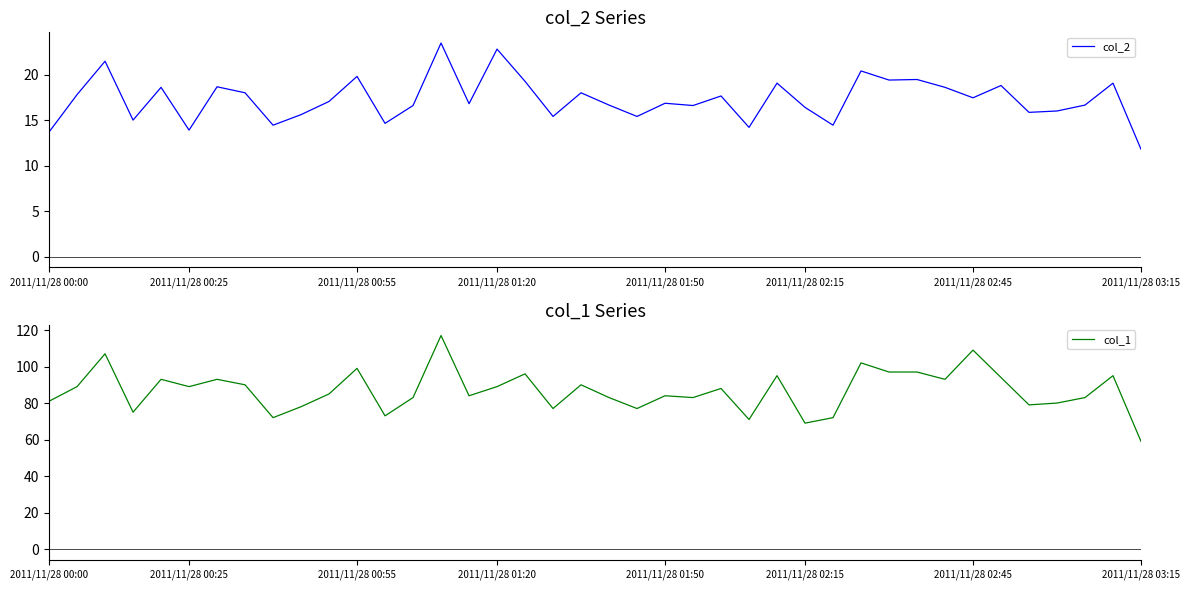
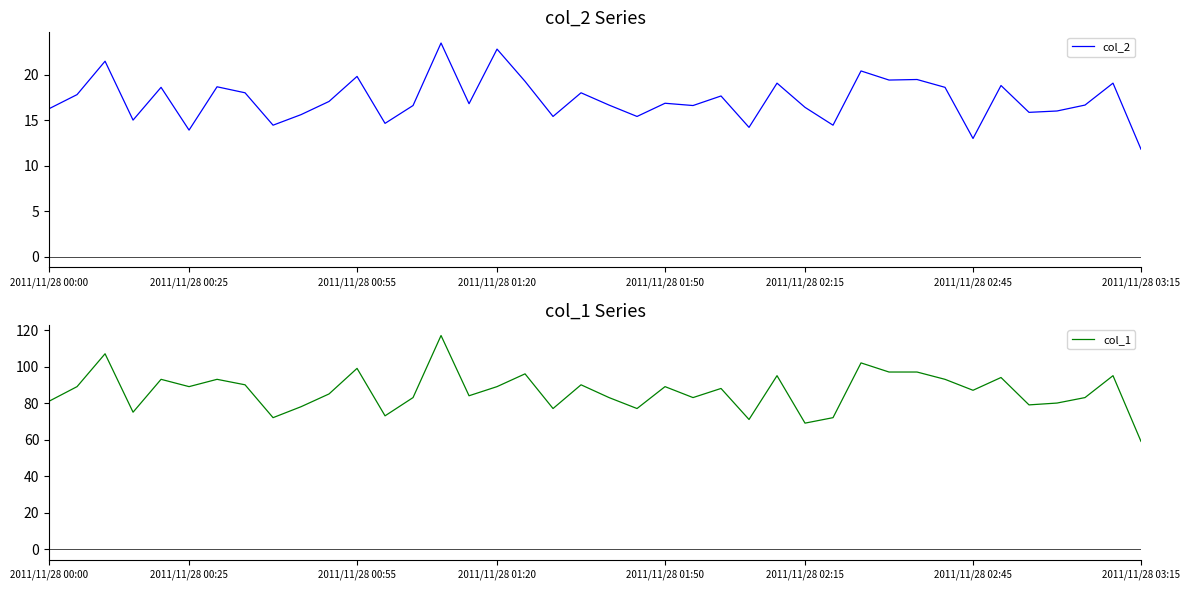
col_2 Series, 2011/11/28 00:00: 14 -> 16
col_2 Series, 2011/11/28 02:45: 17 -> 13
col_1 Series, 2011/11/28 01:50: 84 -> 89
col_1 Series, 2011/11/28 02:45: 109 -> 87
